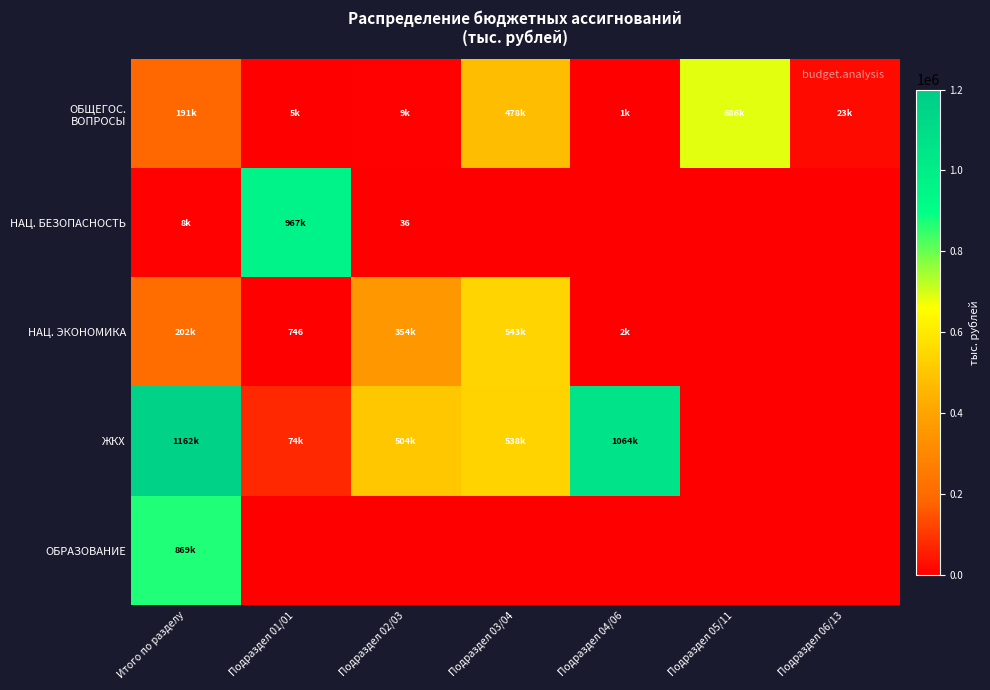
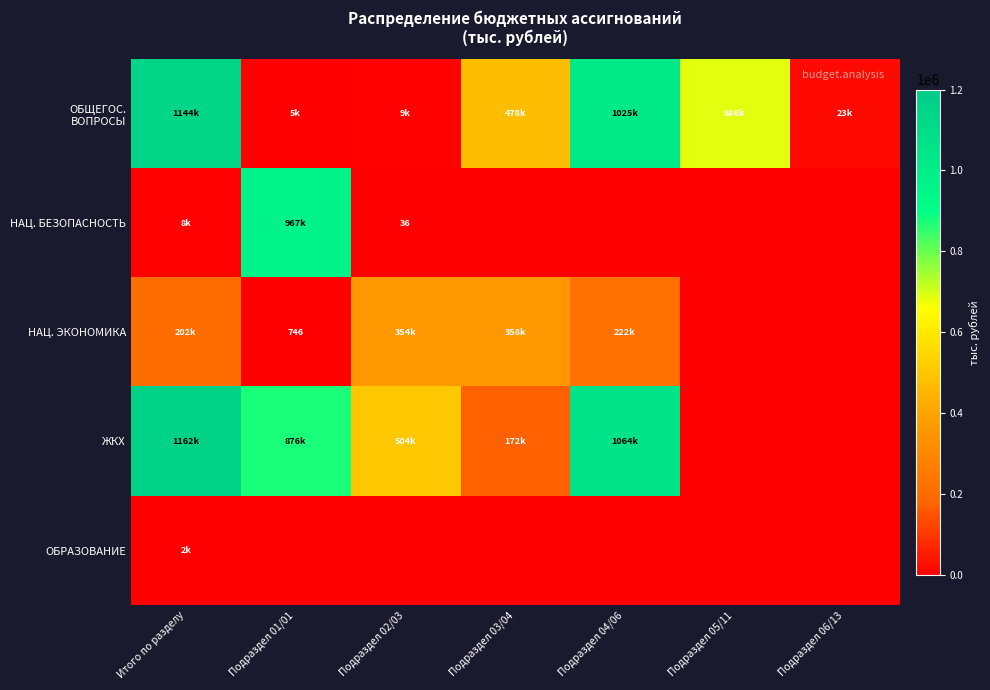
ОБЩЕГОС. ВОПРОСЫ, Итого по разделу: 191k -> 1144k
ОБЩЕГОС. ВОПРОСЫ, Подраздел 04/06: 1k -> 1025k
НАЦ. ЭКОНОМИКА, Подраздел 03/04: 543k -> 358k
НАЦ. ЭКОНОМИКА, Подраздел 04/06: 2k -> 222k
ЖКХ, Подраздел 01/01: 74k -> 876k
ЖКХ, Подраздел 03/04: 538k -> 172k
ОБРАЗОВАНИЕ, Итого по разделу: 869k -> 2k
